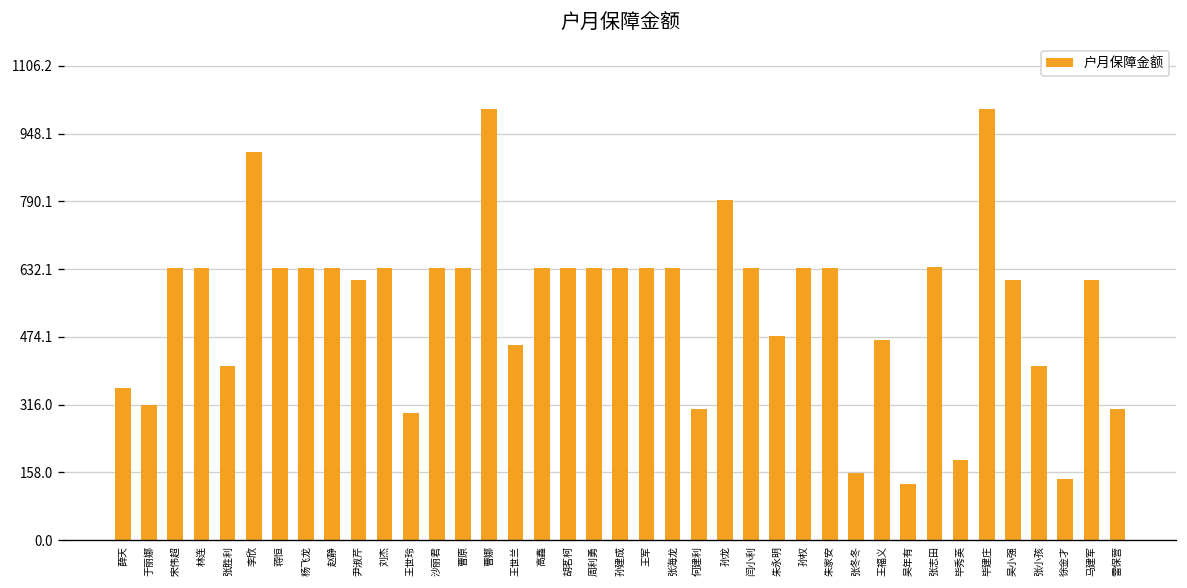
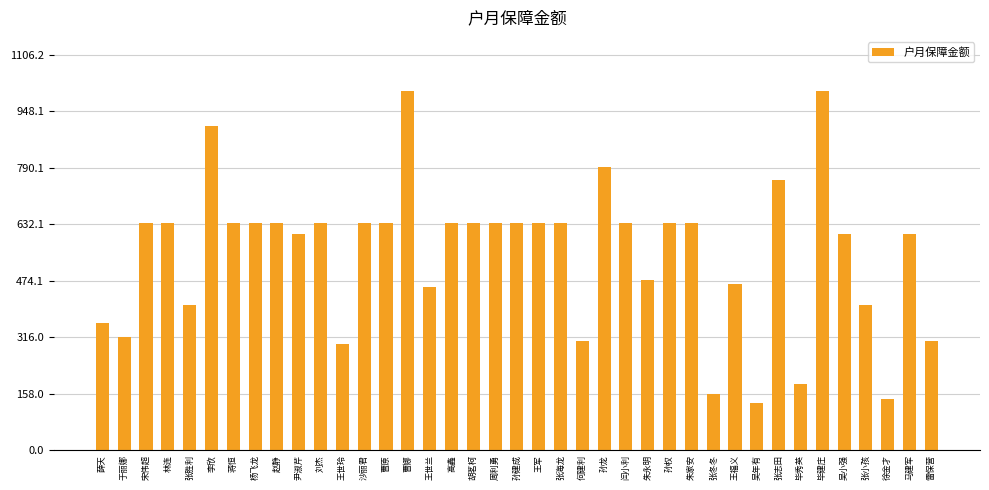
张志田: 640 -> 760
